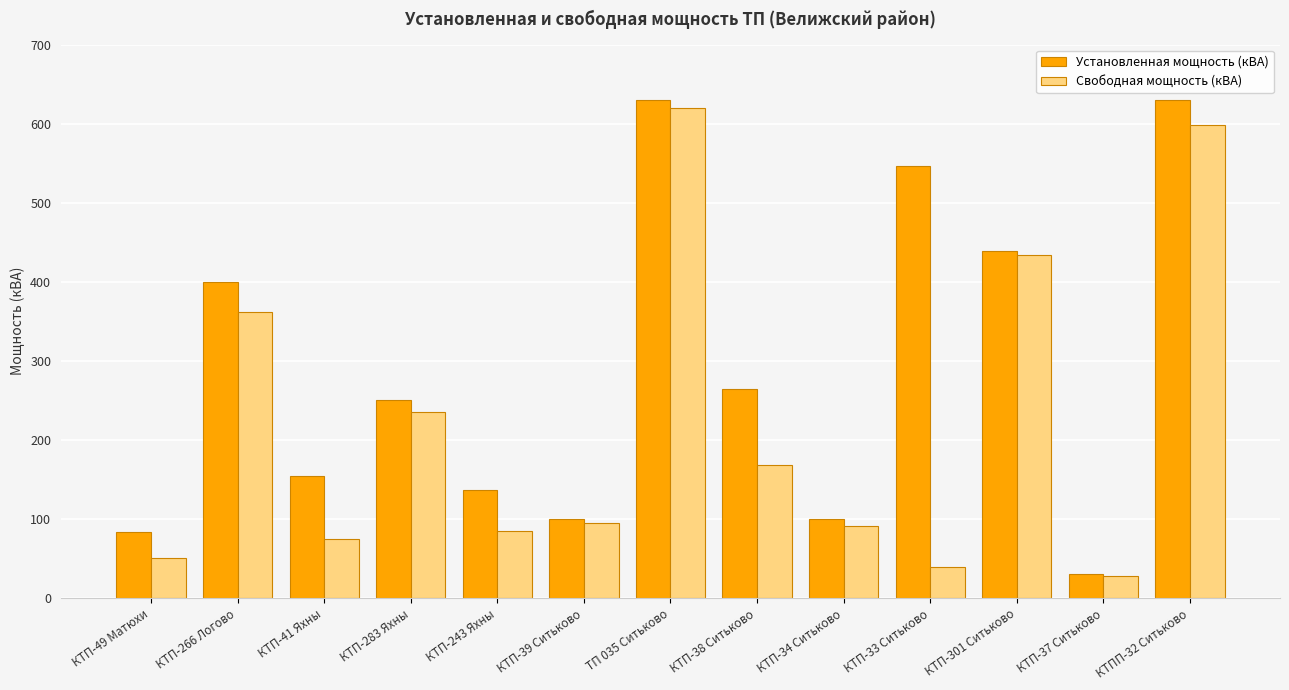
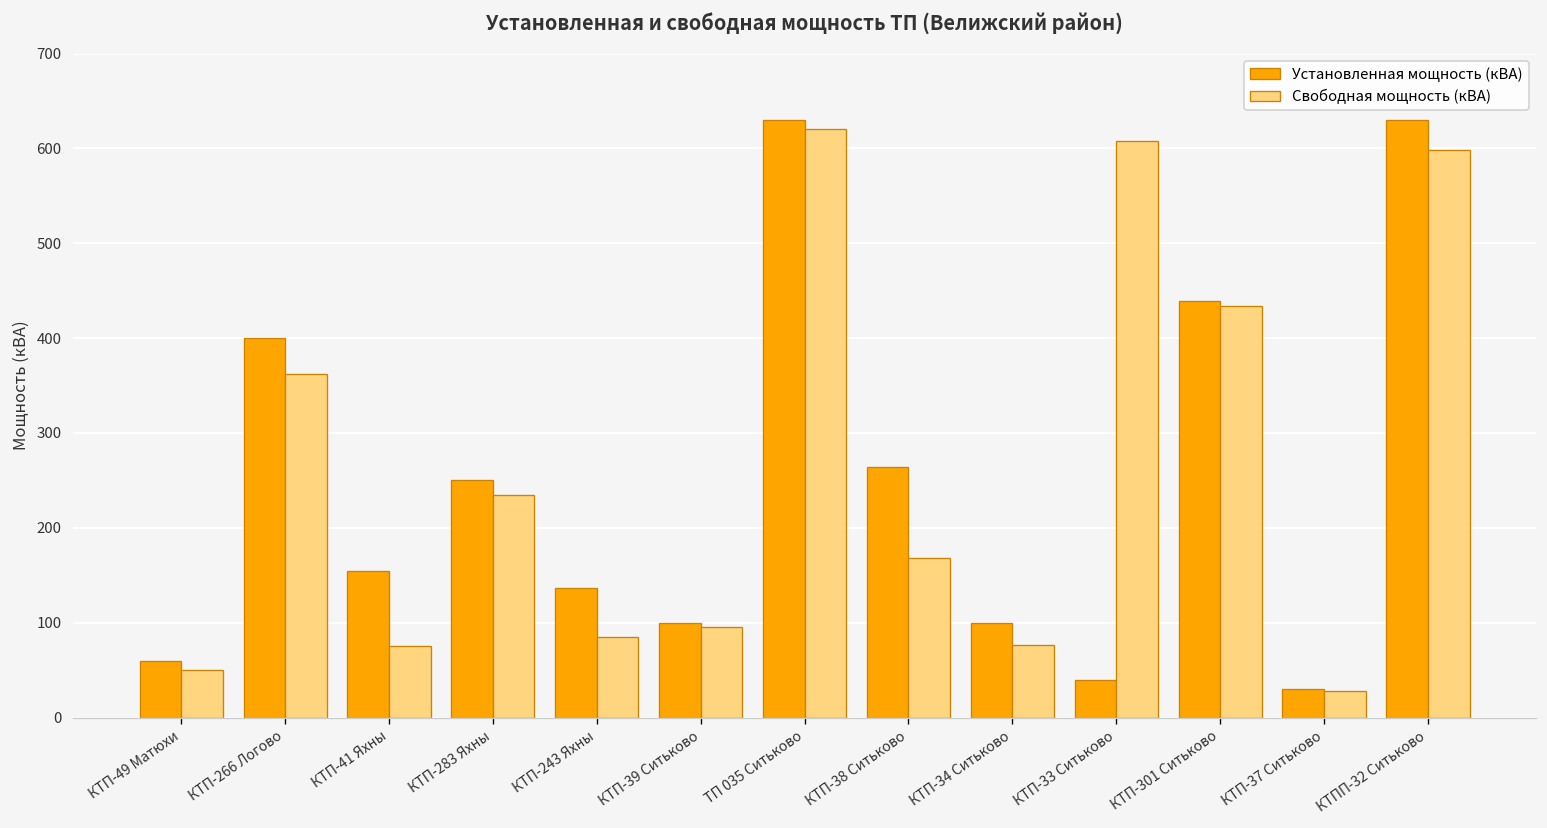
Установленная мощность (кВА), КТП-49 Матюхи: 80 -> 60
Свободная мощность (кВА), КТП-34 Ситьково: 90 -> 80
Установленная мощность (кВА), КТП-33 Ситьково: 550 -> 40
Свободная мощность (кВА), КТП-33 Ситьково: 40 -> 610
